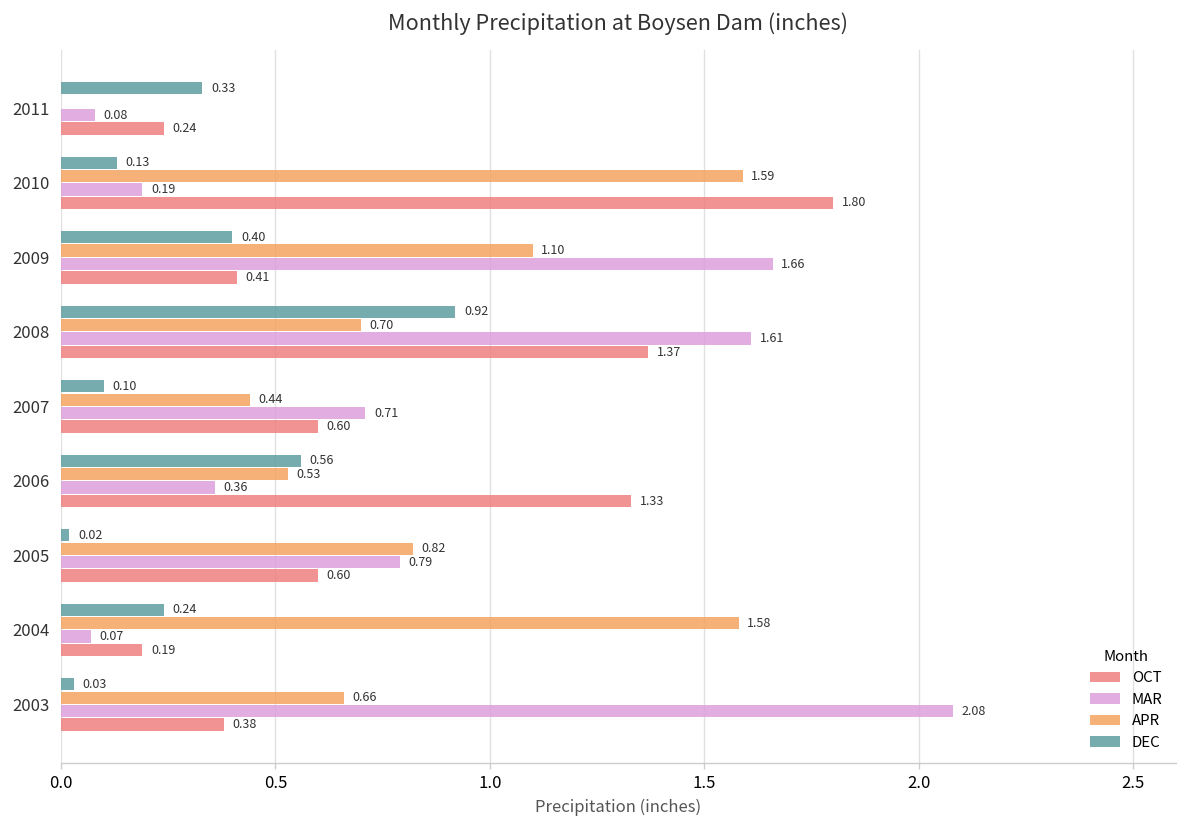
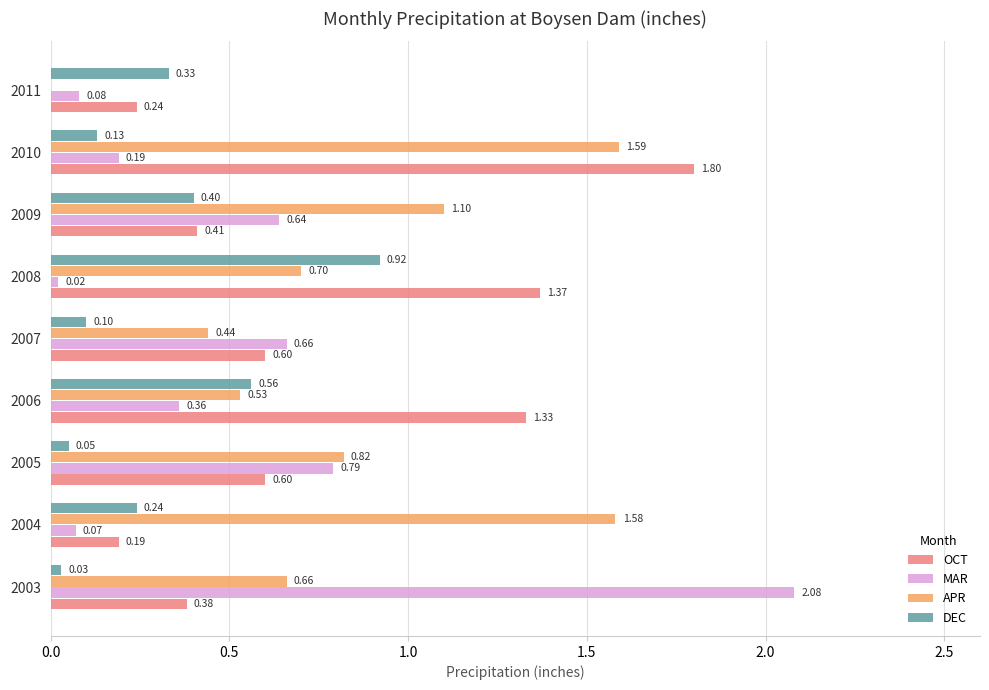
MAR, 2009: 1.66 -> 0.64
MAR, 2008: 1.61 -> 0.02
MAR, 2007: 0.71 -> 0.66
DEC, 2005: 0.02 -> 0.05
